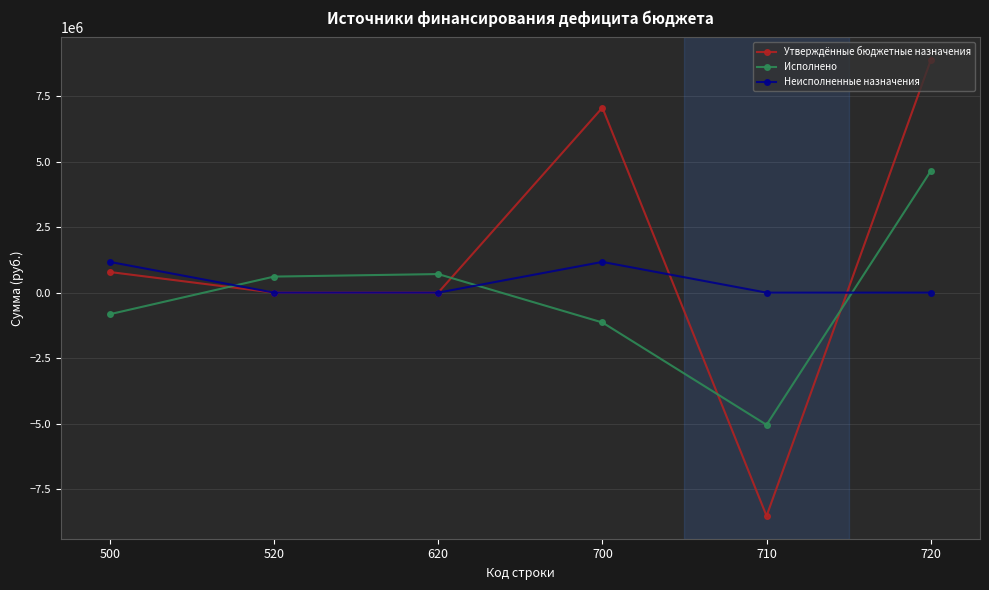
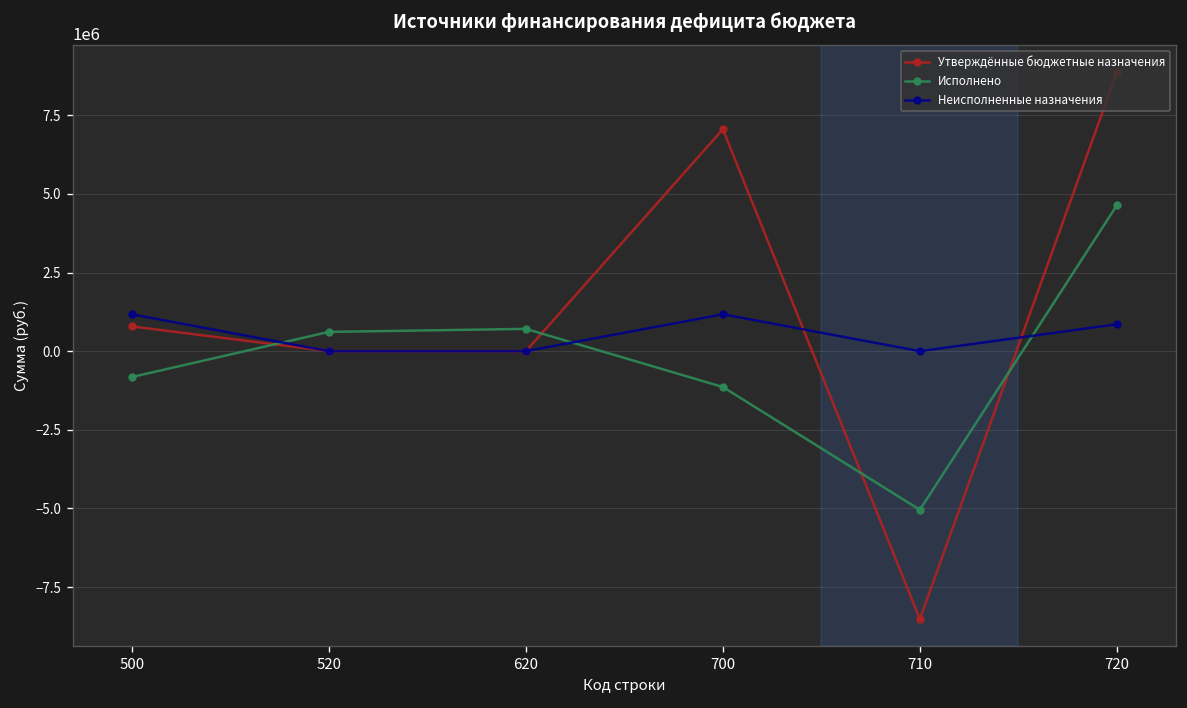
Неисполненные назначения, 720: 0 -> 900000
